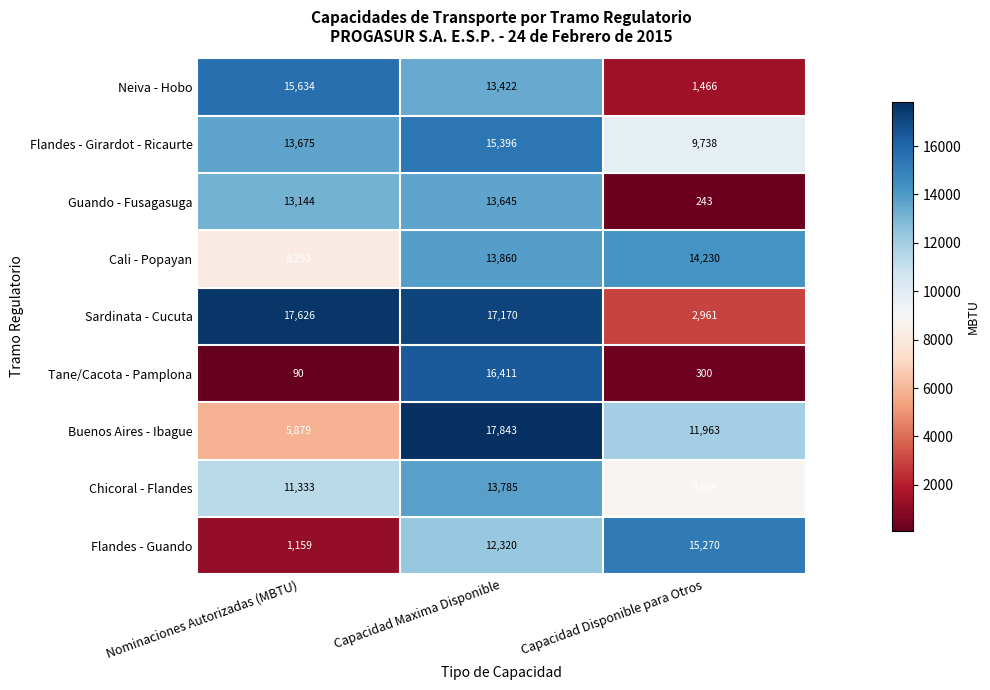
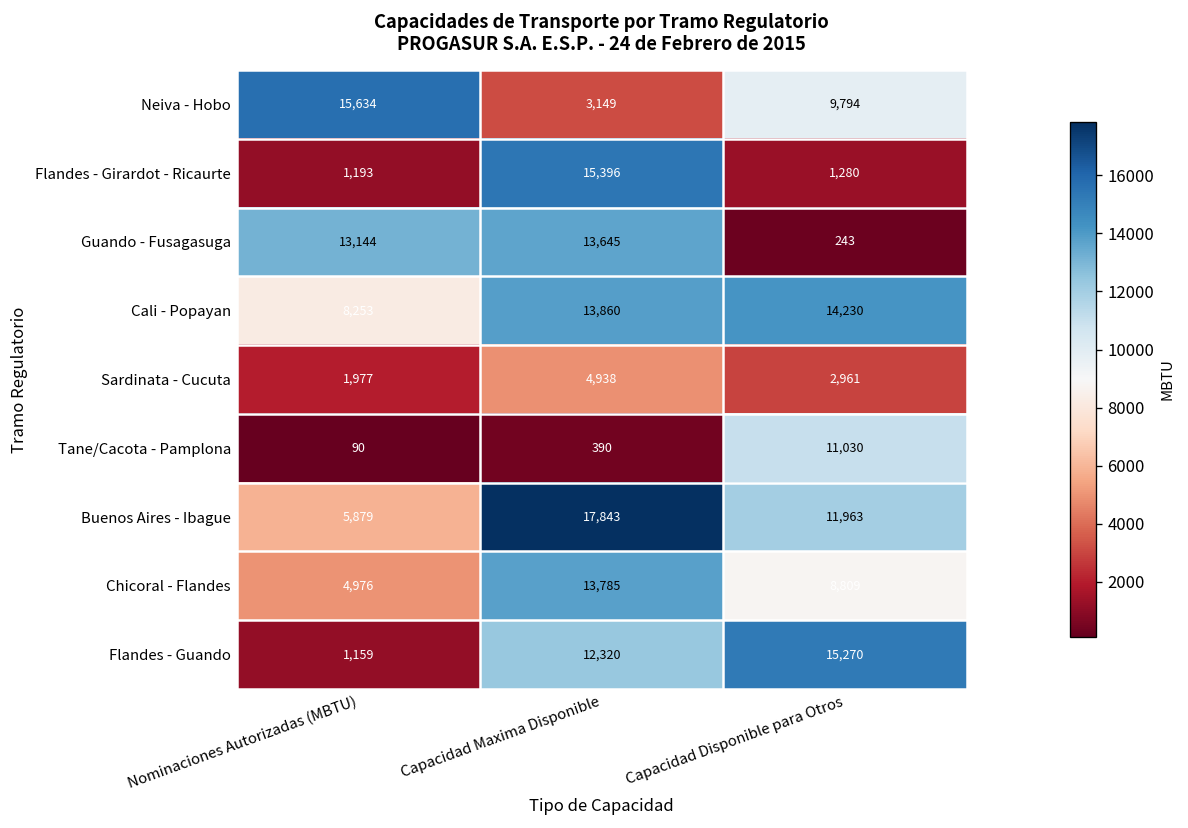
Neiva - Hobo, Capacidad Maxima Disponible: 13,422 -> 3,149
Neiva - Hobo, Capacidad Disponible para Otros: 1,466 -> 9,794
Flandes - Girardot - Ricaurte, Nominaciones Autorizadas (MBTU): 13,675 -> 1,193
Flandes - Girardot - Ricaurte, Capacidad Disponible para Otros: 9,738 -> 1,280
Sardinata - Cucuta, Nominaciones Autorizadas (MBTU): 17,626 -> 1,977
Sardinata - Cucuta, Capacidad Maxima Disponible: 17,170 -> 4,938
Tane/Cacota - Pamplona, Capacidad Maxima Disponible: 16,411 -> 390
Tane/Cacota - Pamplona, Capacidad Disponible para Otros: 300 -> 11,030
Chicoral - Flandes, Nominaciones Autorizadas (MBTU): 11,333 -> 4,976
